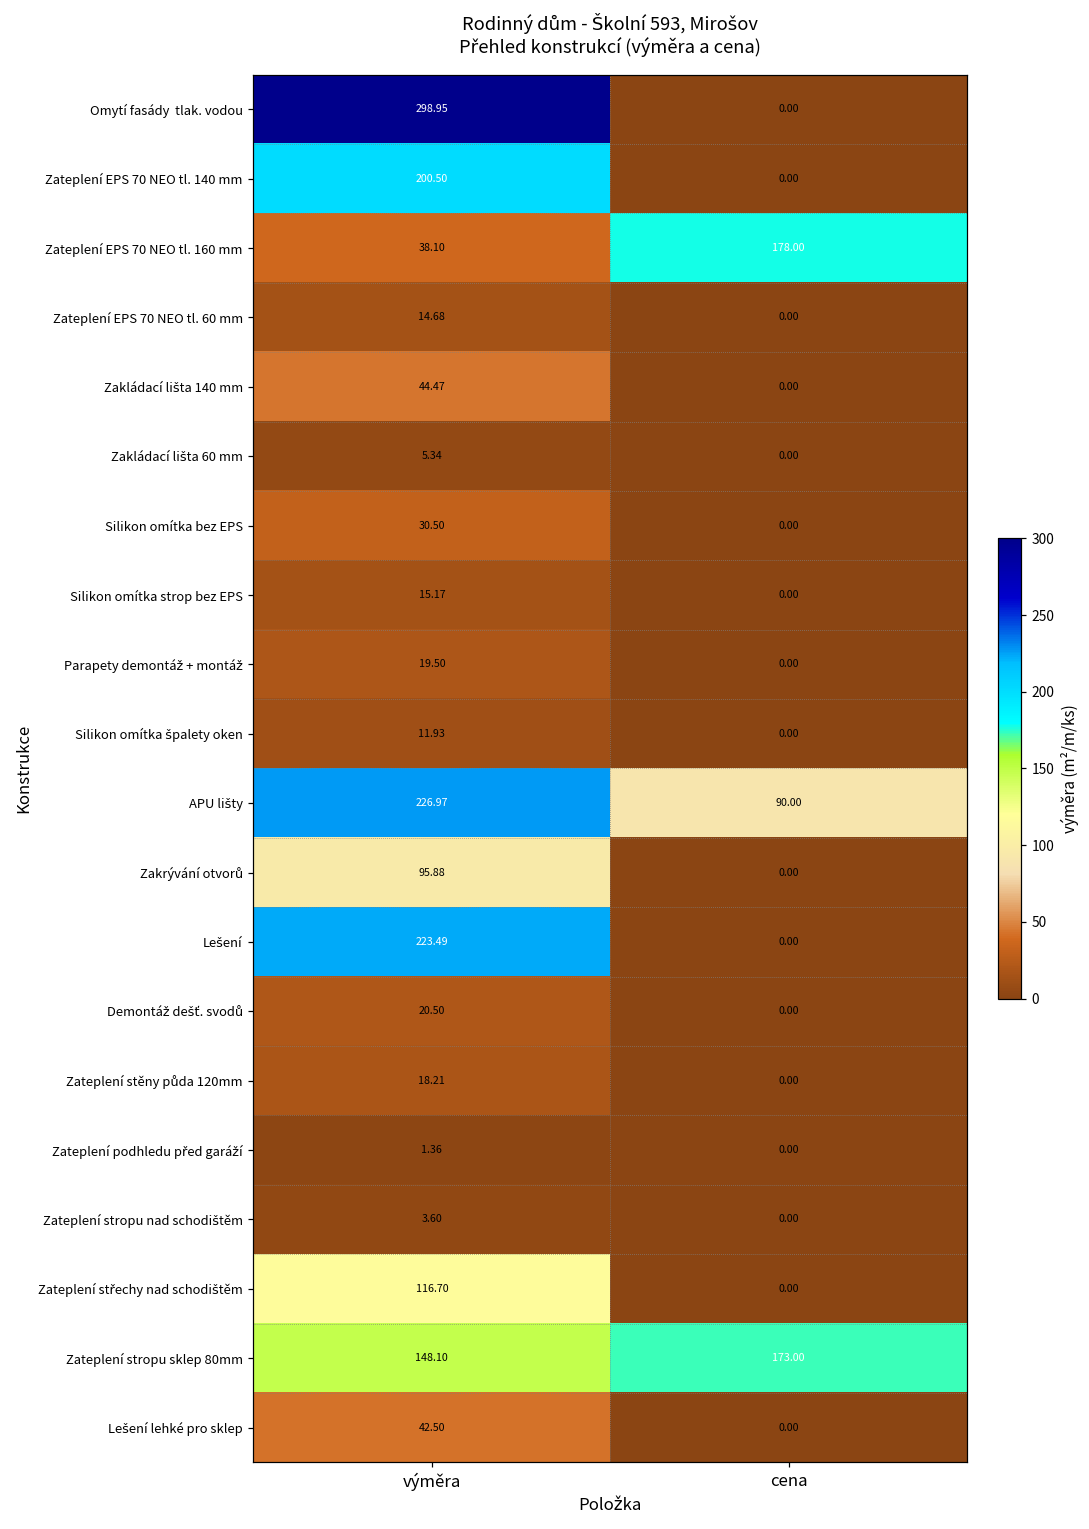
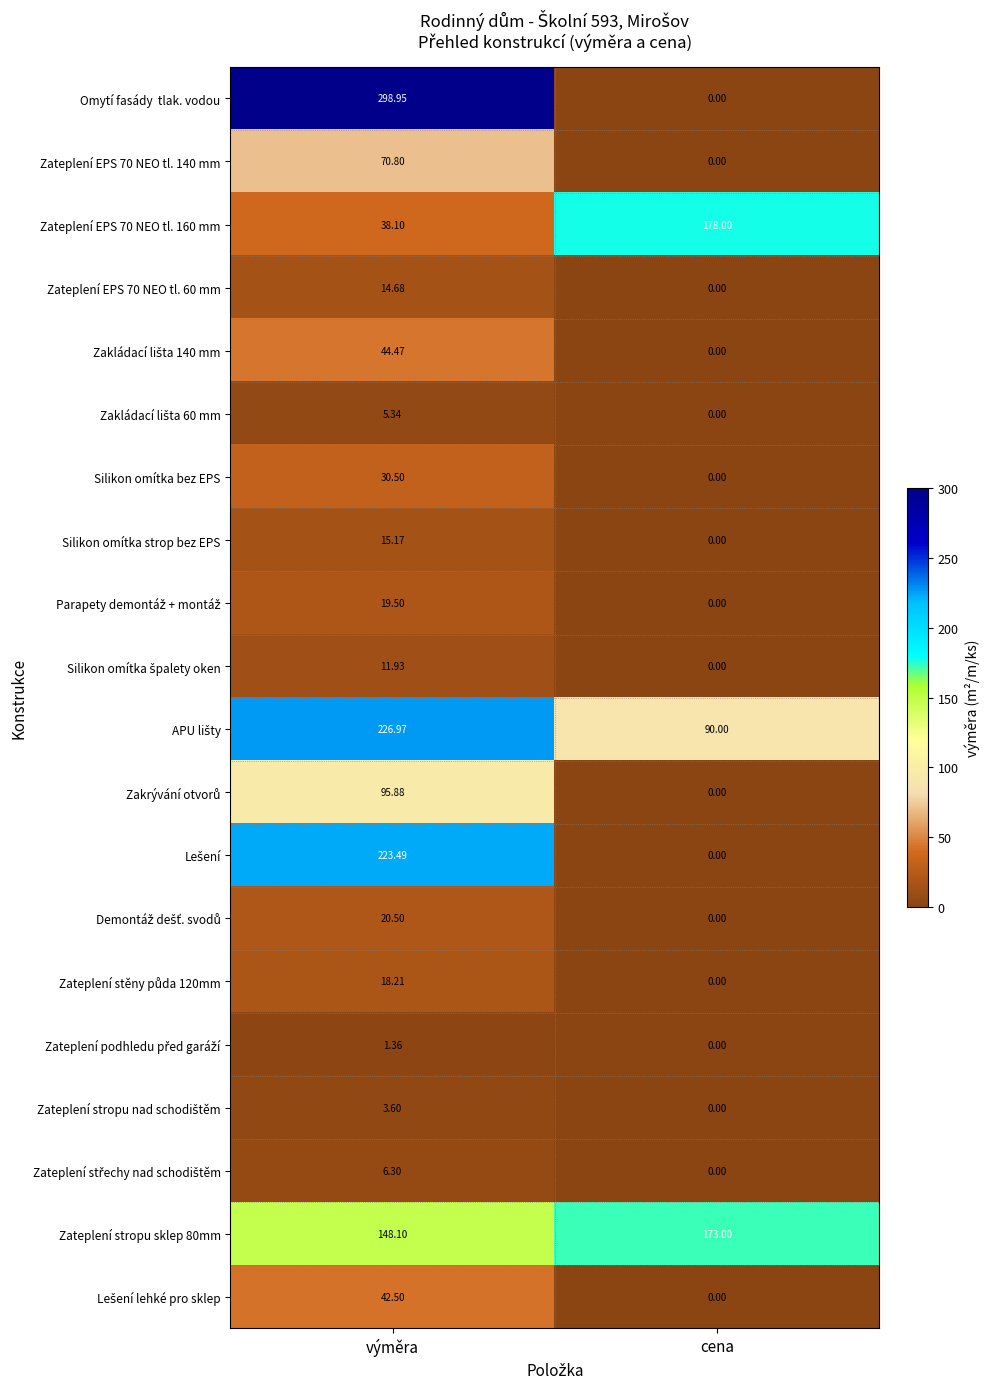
Zateplení EPS 70 NEO tl. 140 mm, výměra: 200.50 -> 70.80
Zateplení střechy nad schodištěm, výměra: 116.70 -> 6.30
